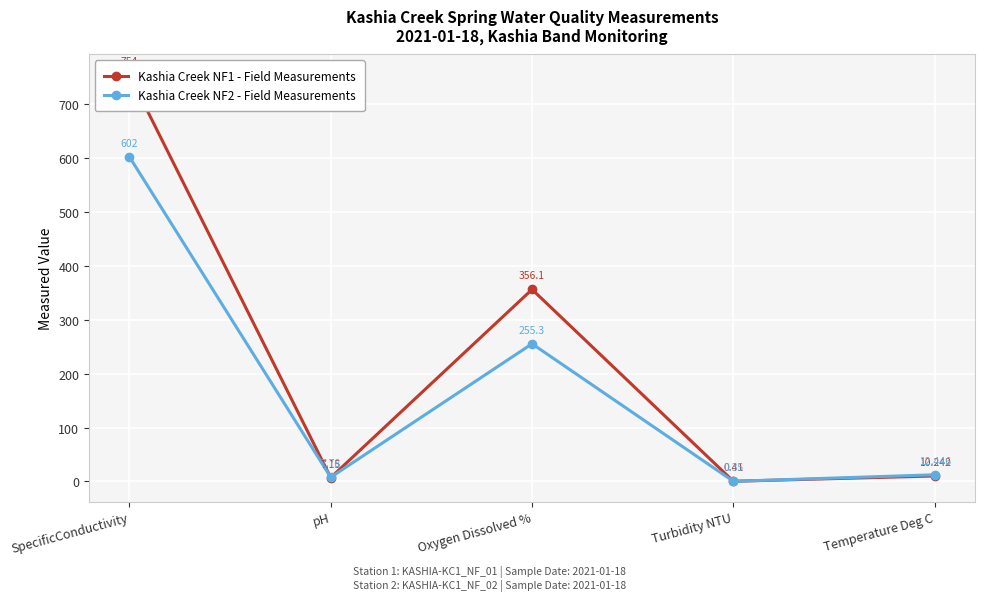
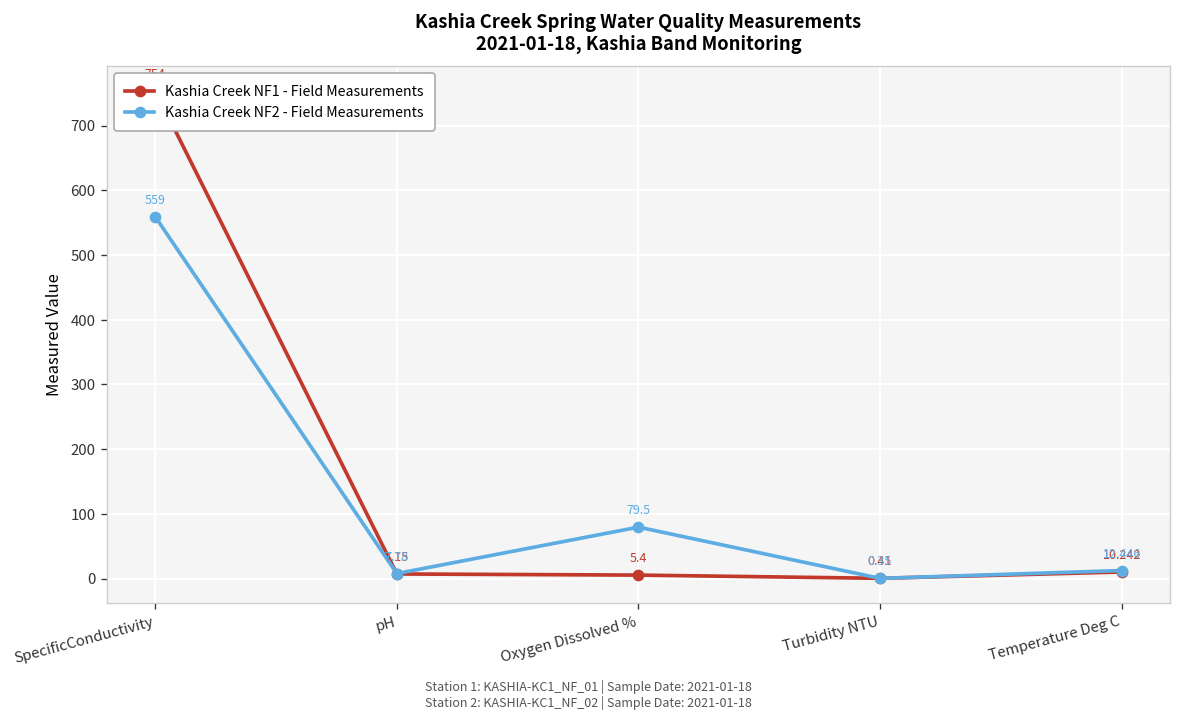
Kashia Creek NF2 - Field Measurements, SpecificConductivity: 602 -> 559
Kashia Creek NF1 - Field Measurements, Oxygen Dissolved %: 356.1 -> 5.4
Kashia Creek NF2 - Field Measurements, Oxygen Dissolved %: 255.3 -> 79.5
